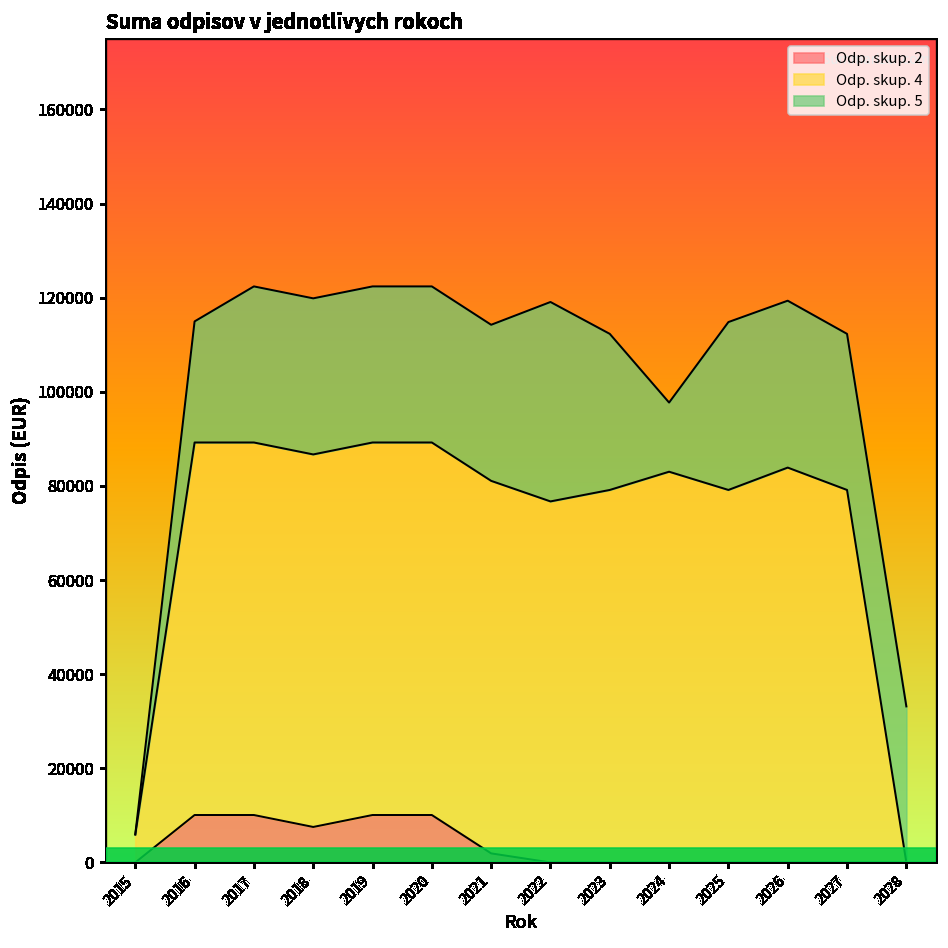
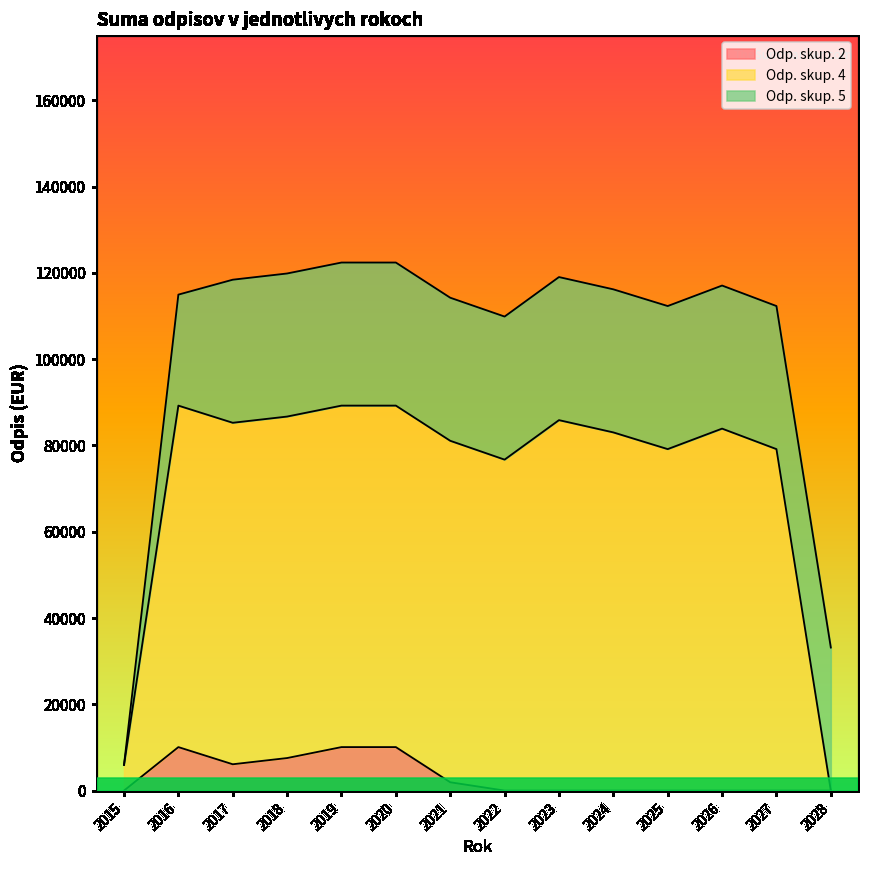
Odp. skup. 2, 2017: 10000 -> 6000
Odp. skup. 5, 2022: 42000 -> 33000
Odp. skup. 4, 2023: 79000 -> 86000
Odp. skup. 5, 2024: 15000 -> 33000
Odp. skup. 5, 2025: 36000 -> 33000
Odp. skup. 5, 2026: 35000 -> 33000
